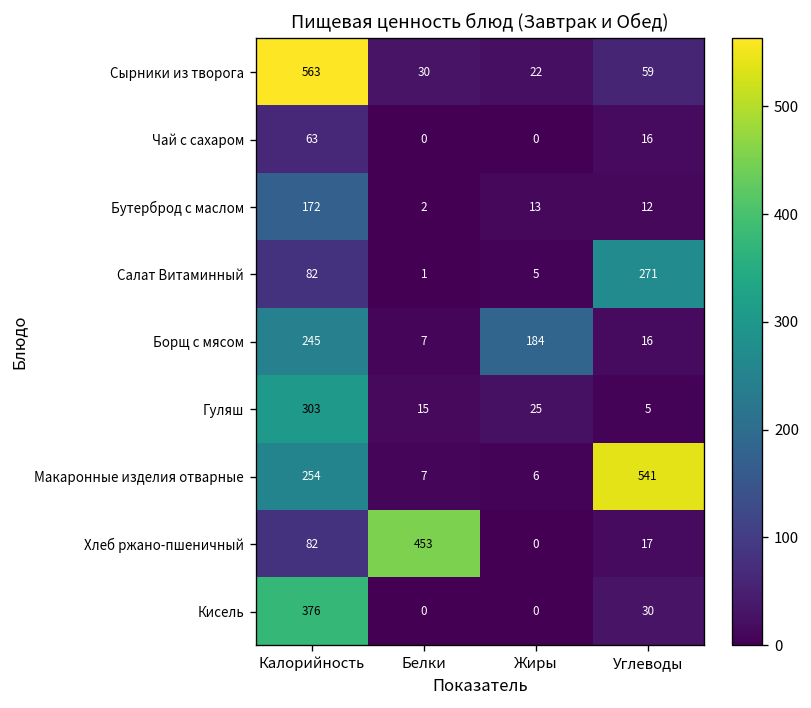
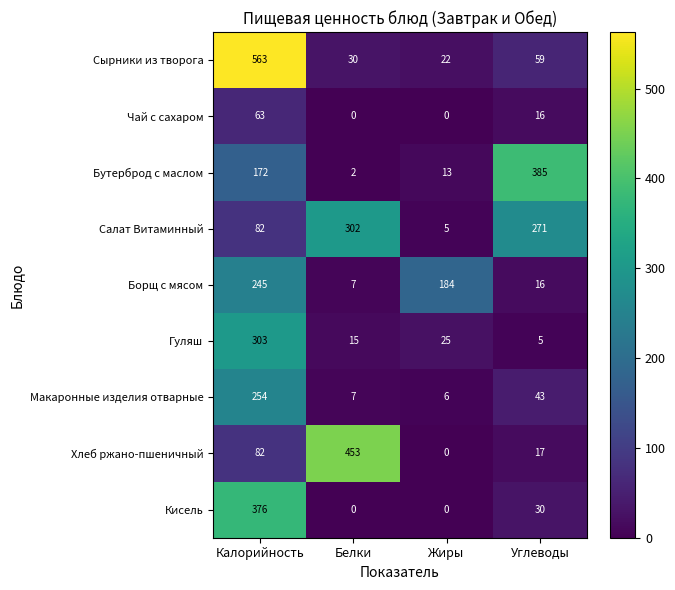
Бутерброд с маслом, Углеводы: 12 -> 385
Салат Витаминный, Белки: 1 -> 302
Макаронные изделия отварные, Углеводы: 541 -> 43
